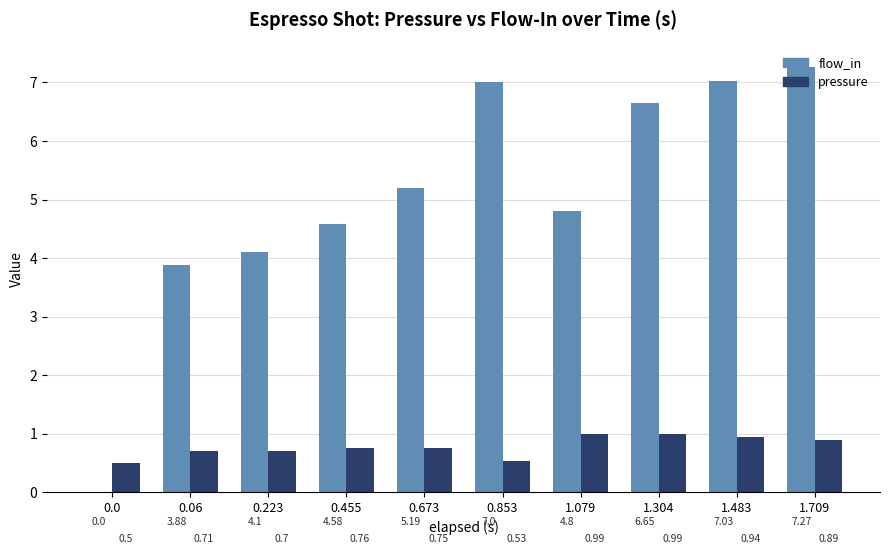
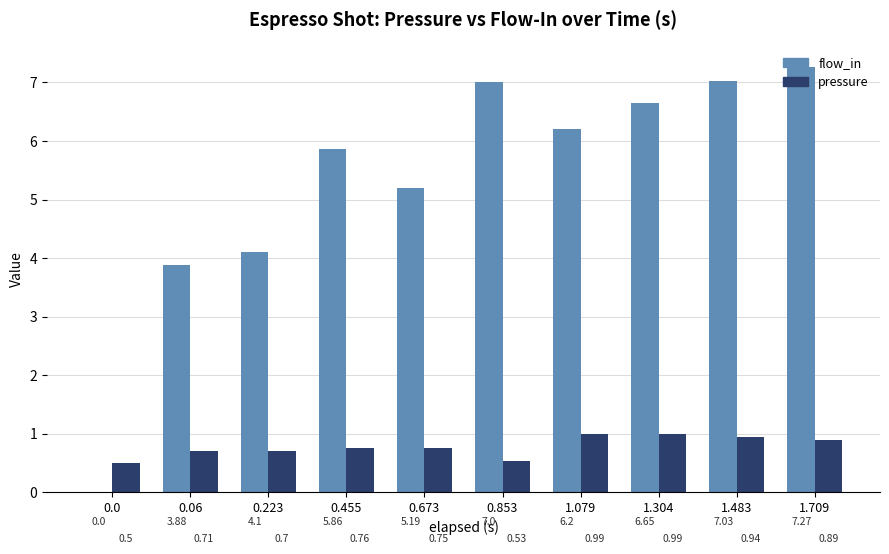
flow_in, 0.455: 4.58 -> 5.86
flow_in, 1.079: 4.8 -> 6.2
